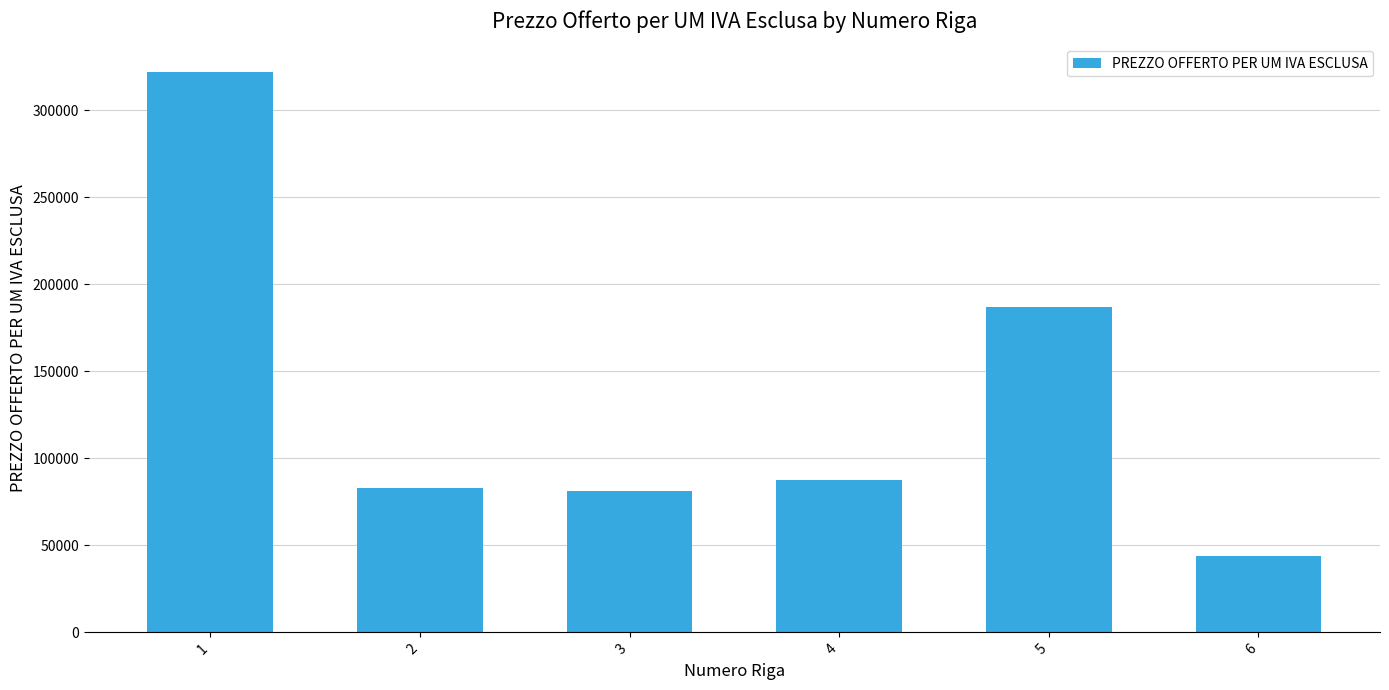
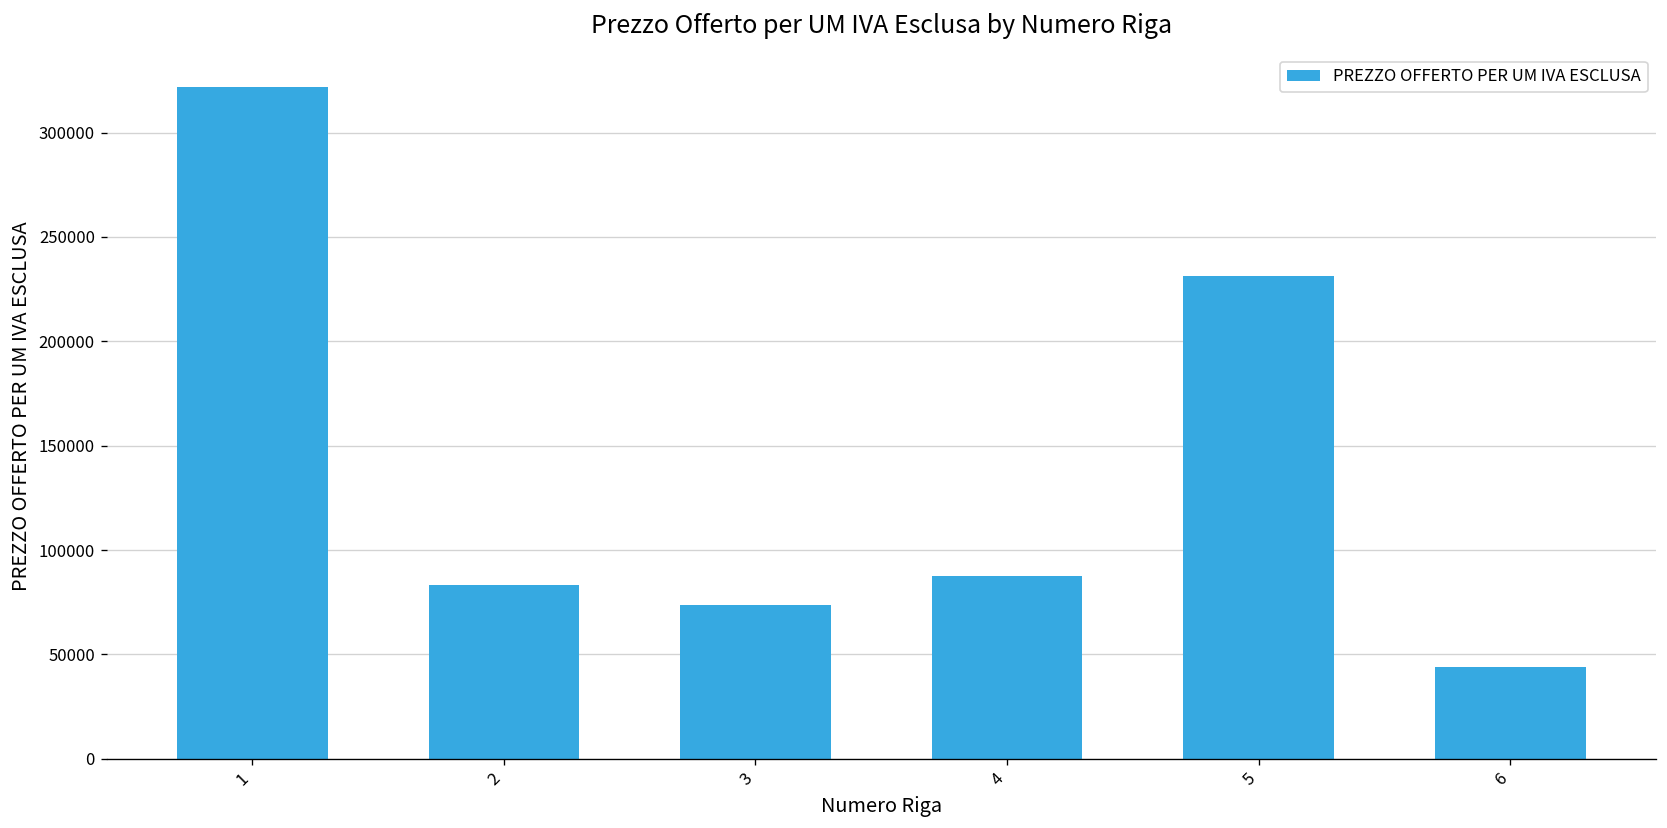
3: 81000 -> 74000
5: 187000 -> 231000
